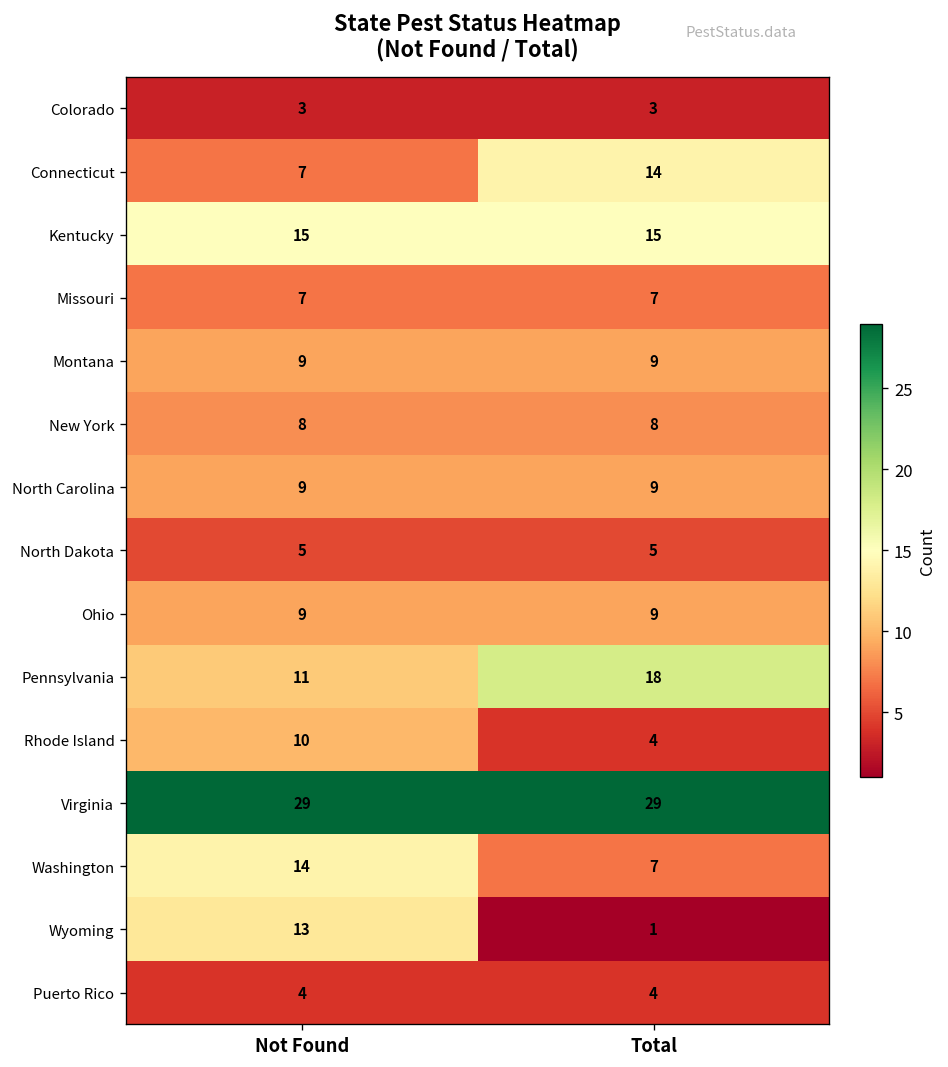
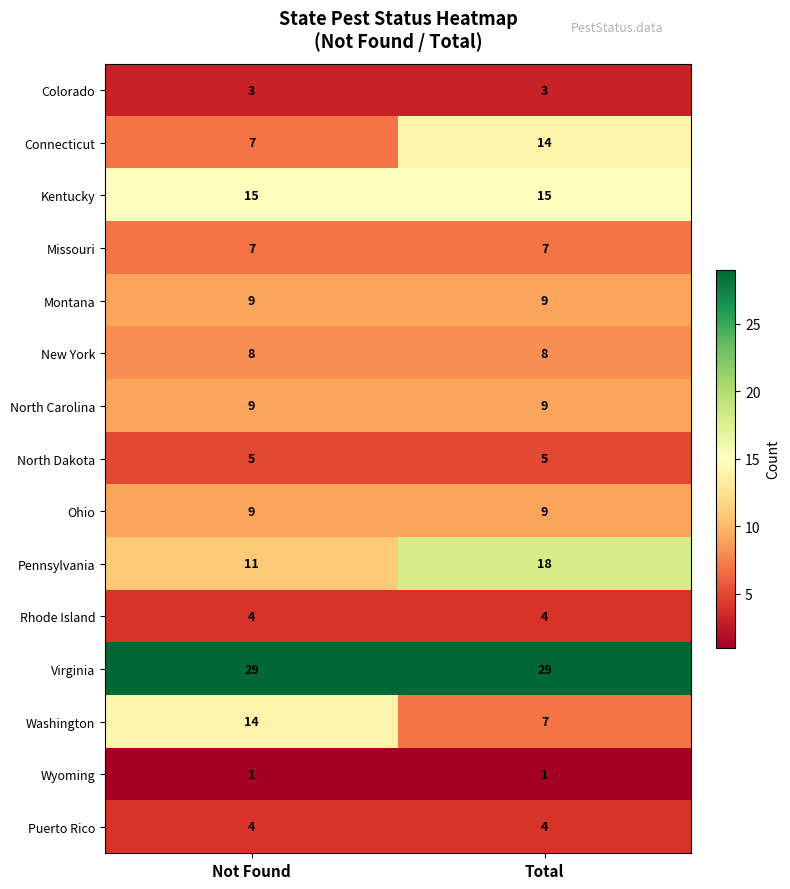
Rhode Island, Not Found: 10 -> 4
Wyoming, Not Found: 13 -> 1
